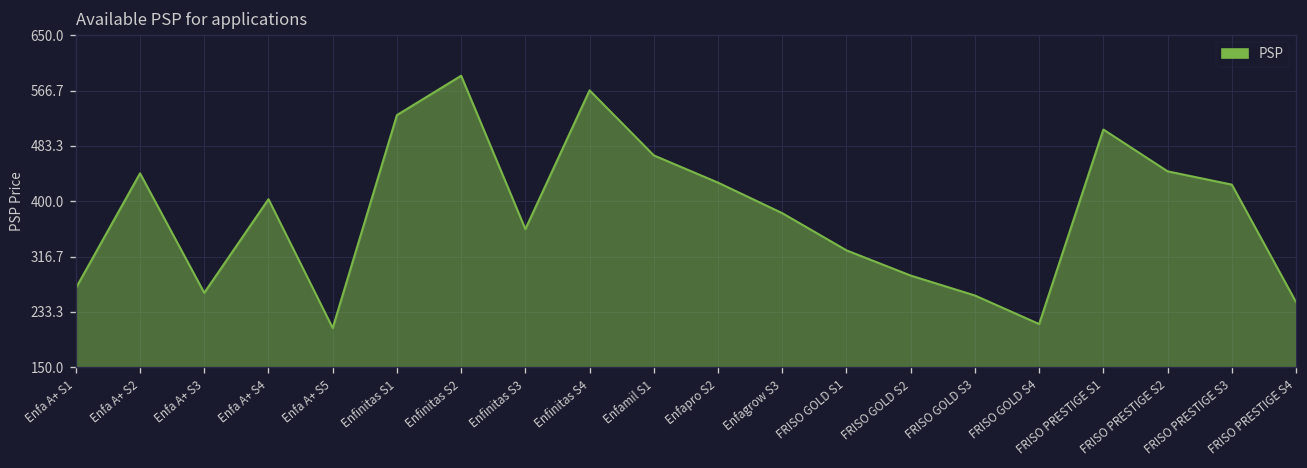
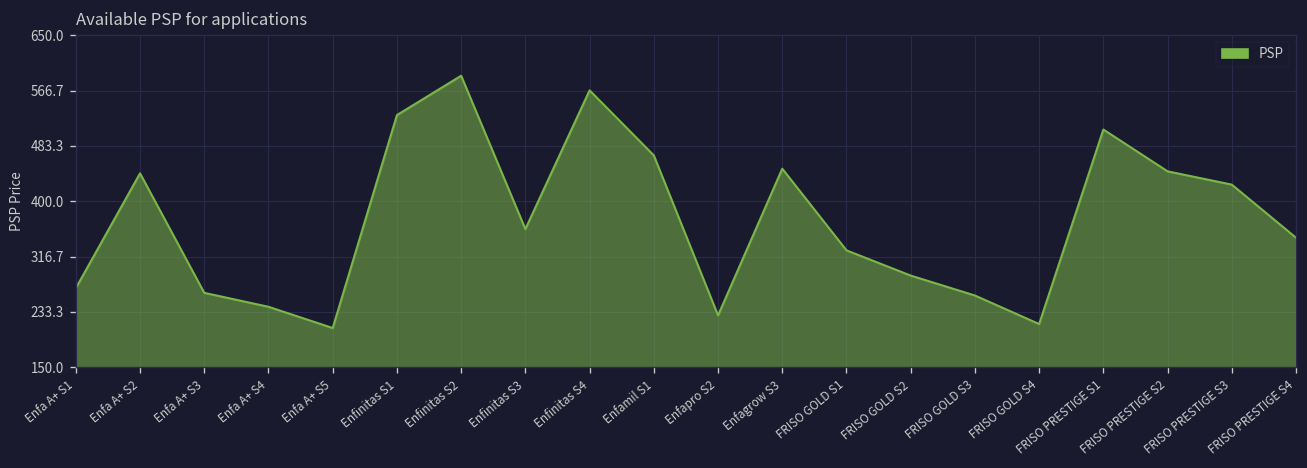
Enfa A+ S4: 400 -> 240
Enfapro S2: 430 -> 230
Enfagrow S3: 380 -> 450
FRISO PRESTIGE S4: 250 -> 350
